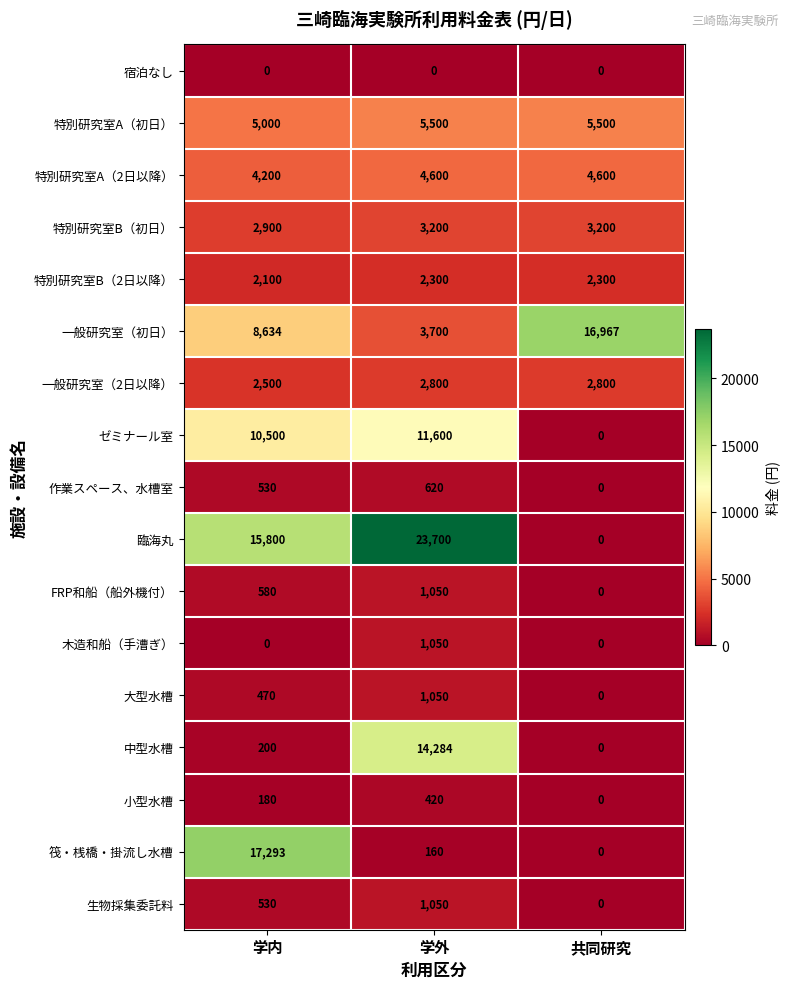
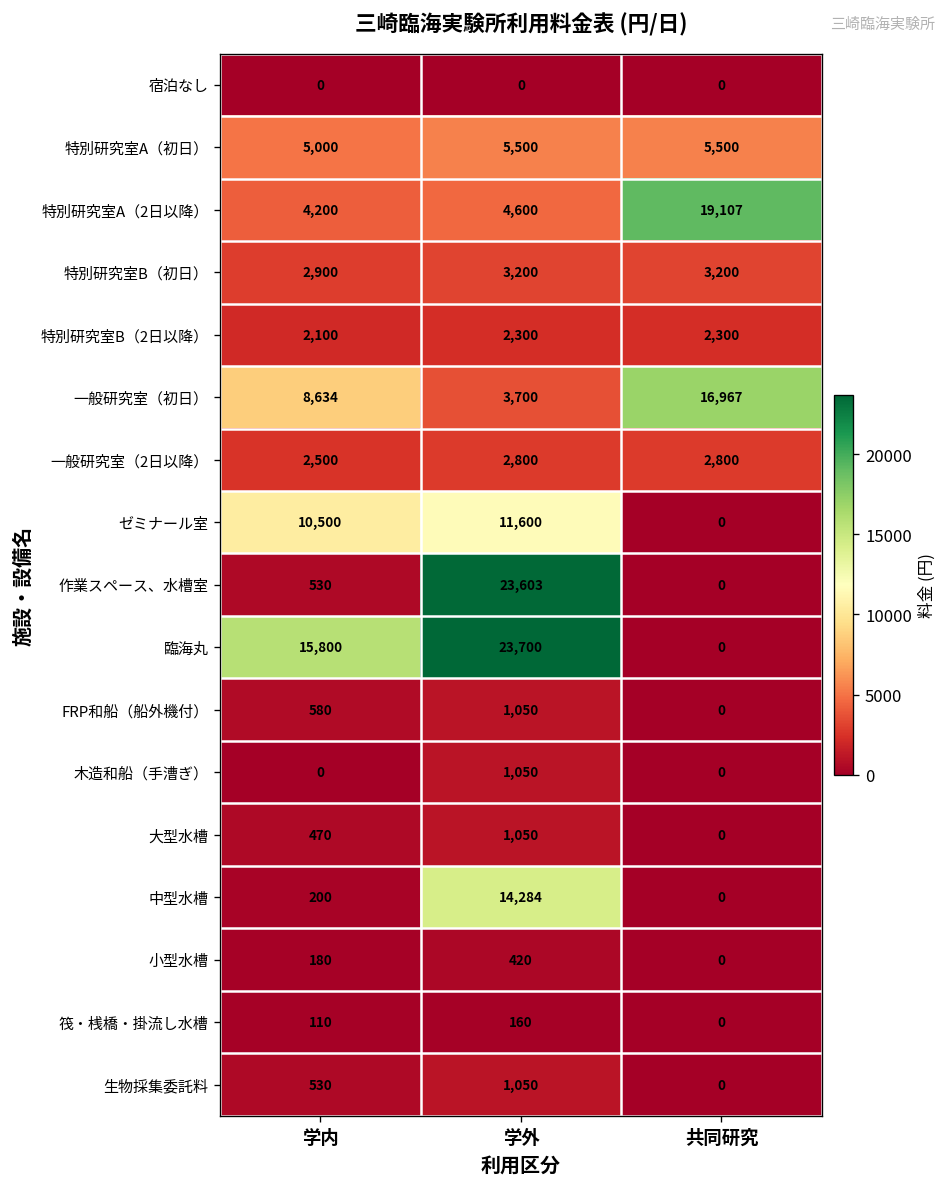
特別研究室A（2日以降）, 共同研究: 4,600 -> 19,107
作業スペース、水槽室, 学外: 620 -> 23,603
筏・桟橋・掛流し水槽, 学内: 17,293 -> 110
